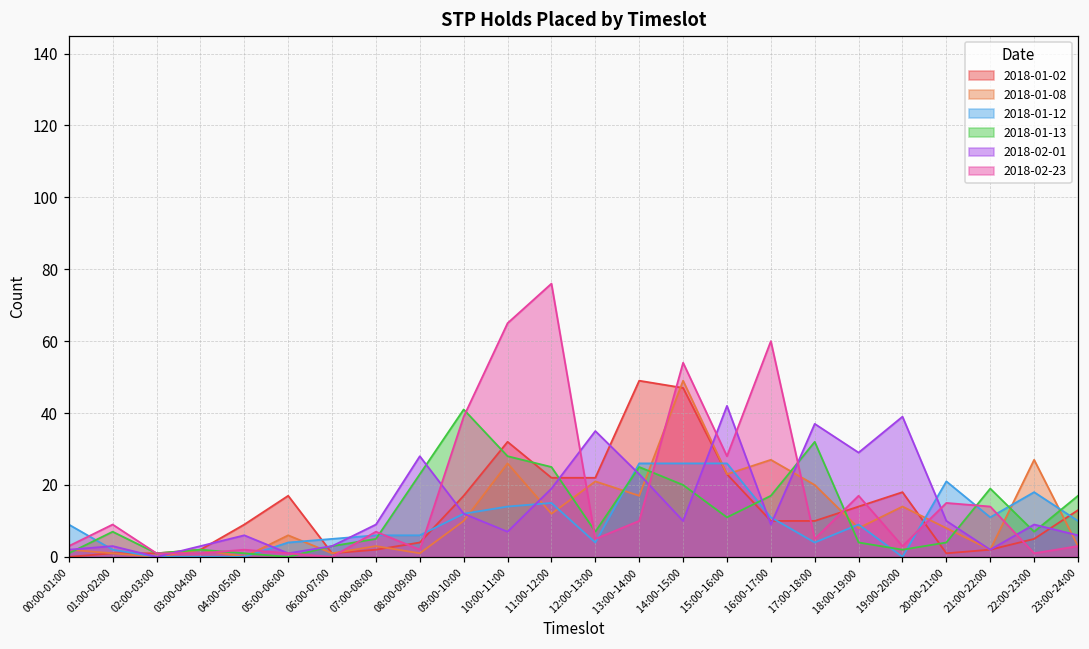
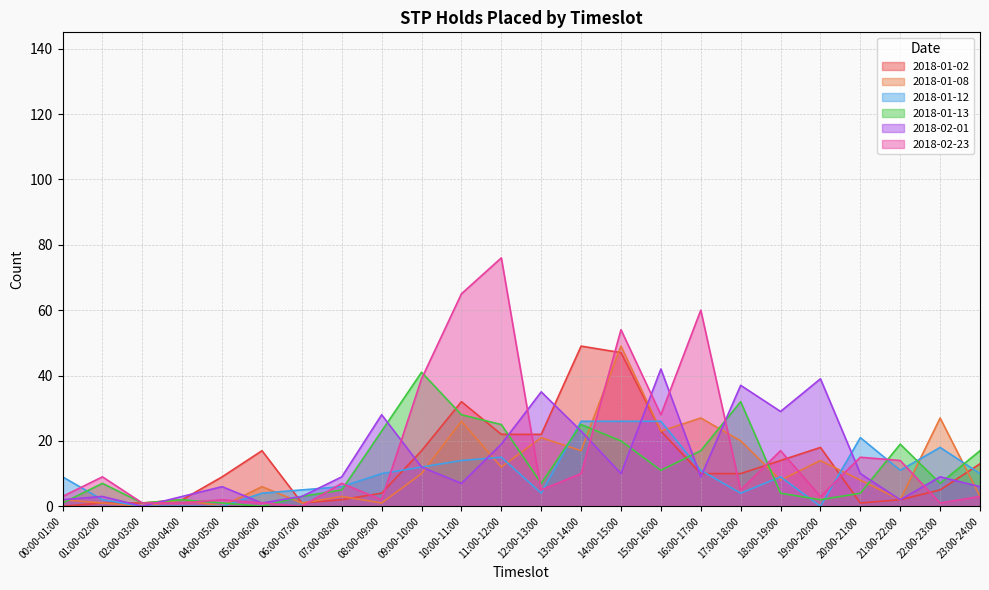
2018-01-12, 08:00-09:00: 6 -> 10
